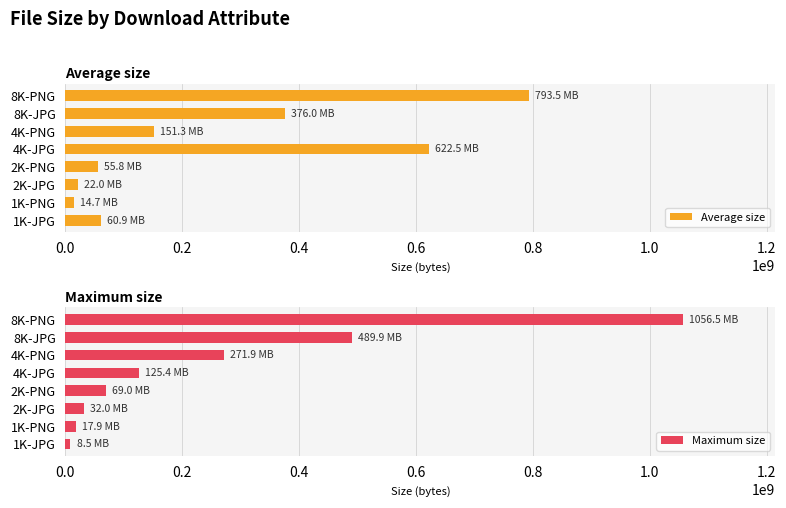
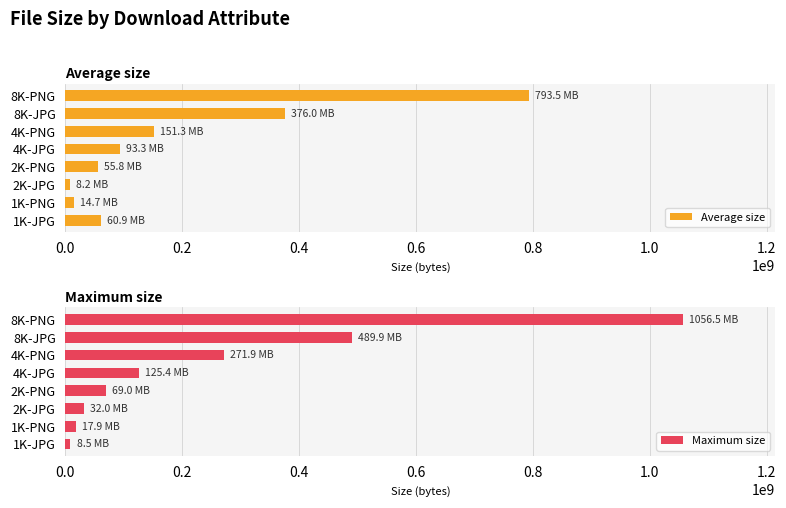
Average size, 4K-JPG: 622.5 -> 93.3
Average size, 2K-JPG: 22.0 -> 8.2
